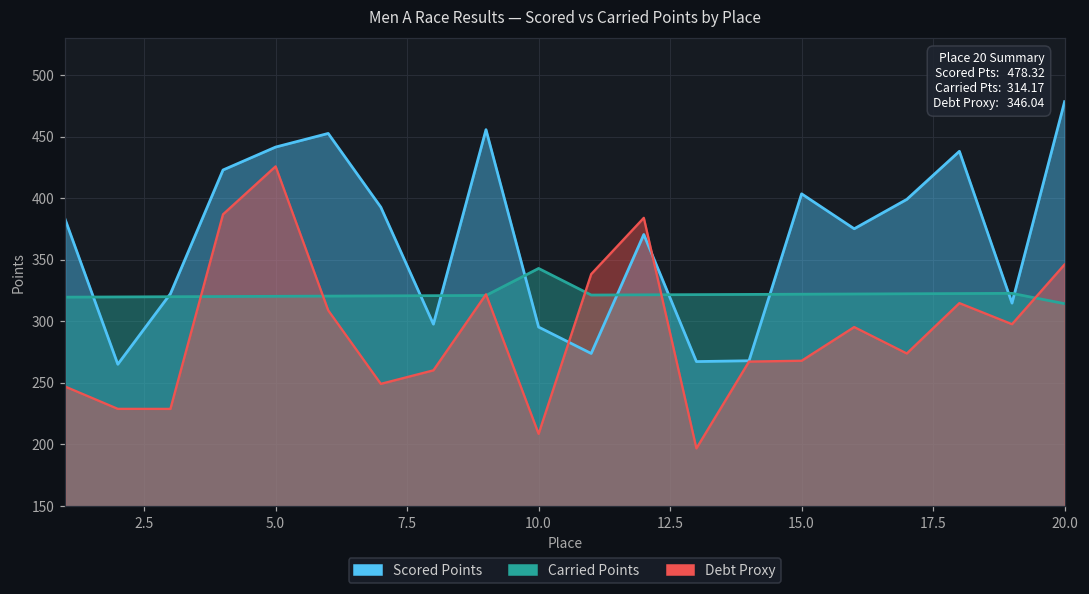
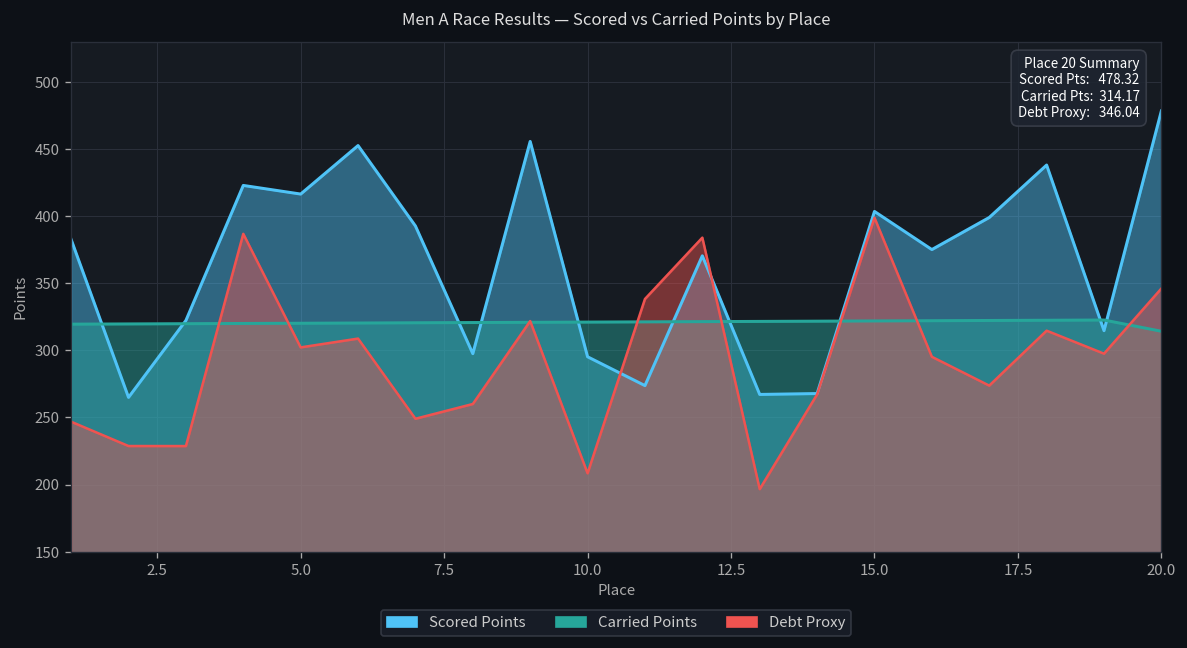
Scored Points, 5.0: 441 -> 416
Debt Proxy, 5.0: 426 -> 302
Carried Points, 10.0: 343 -> 321
Debt Proxy, 15.0: 268 -> 399
